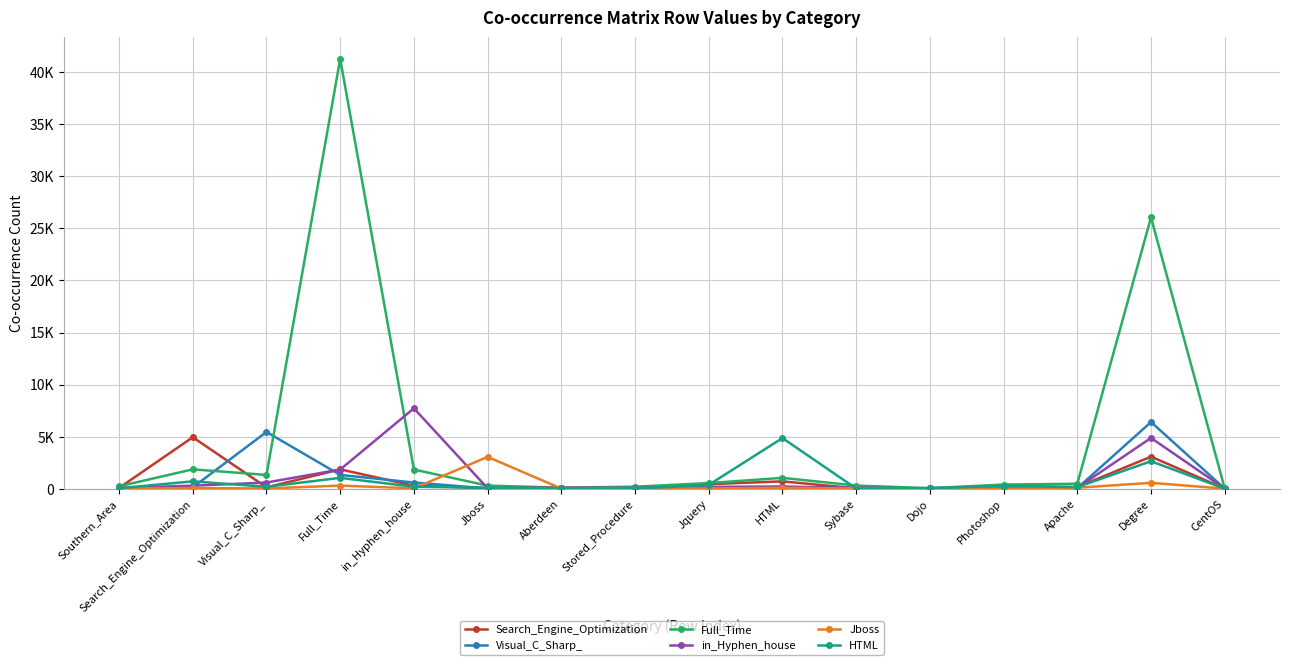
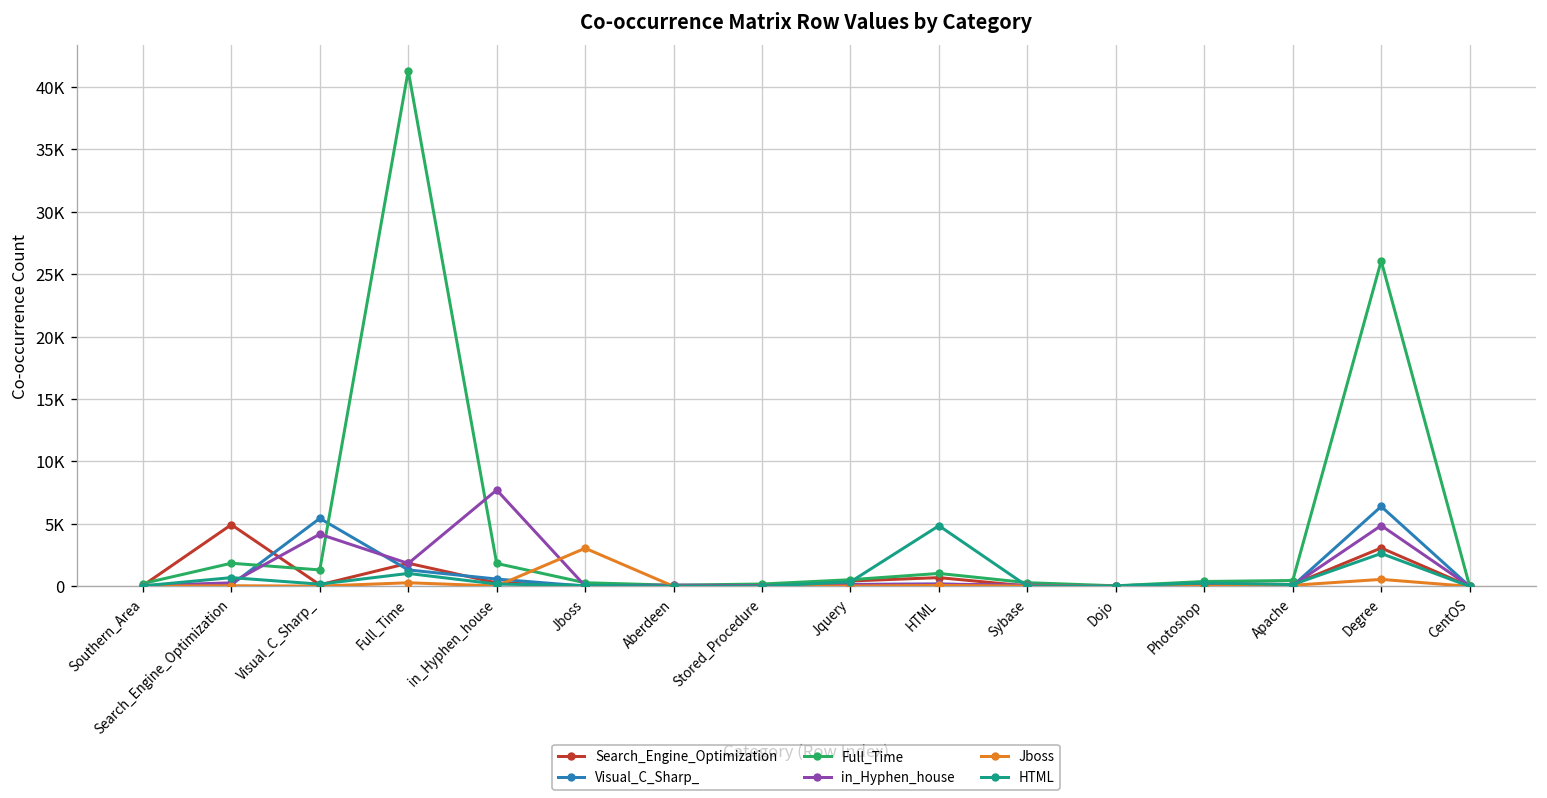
in_Hyphen_house, Visual_C_Sharp_: 600 -> 4200
